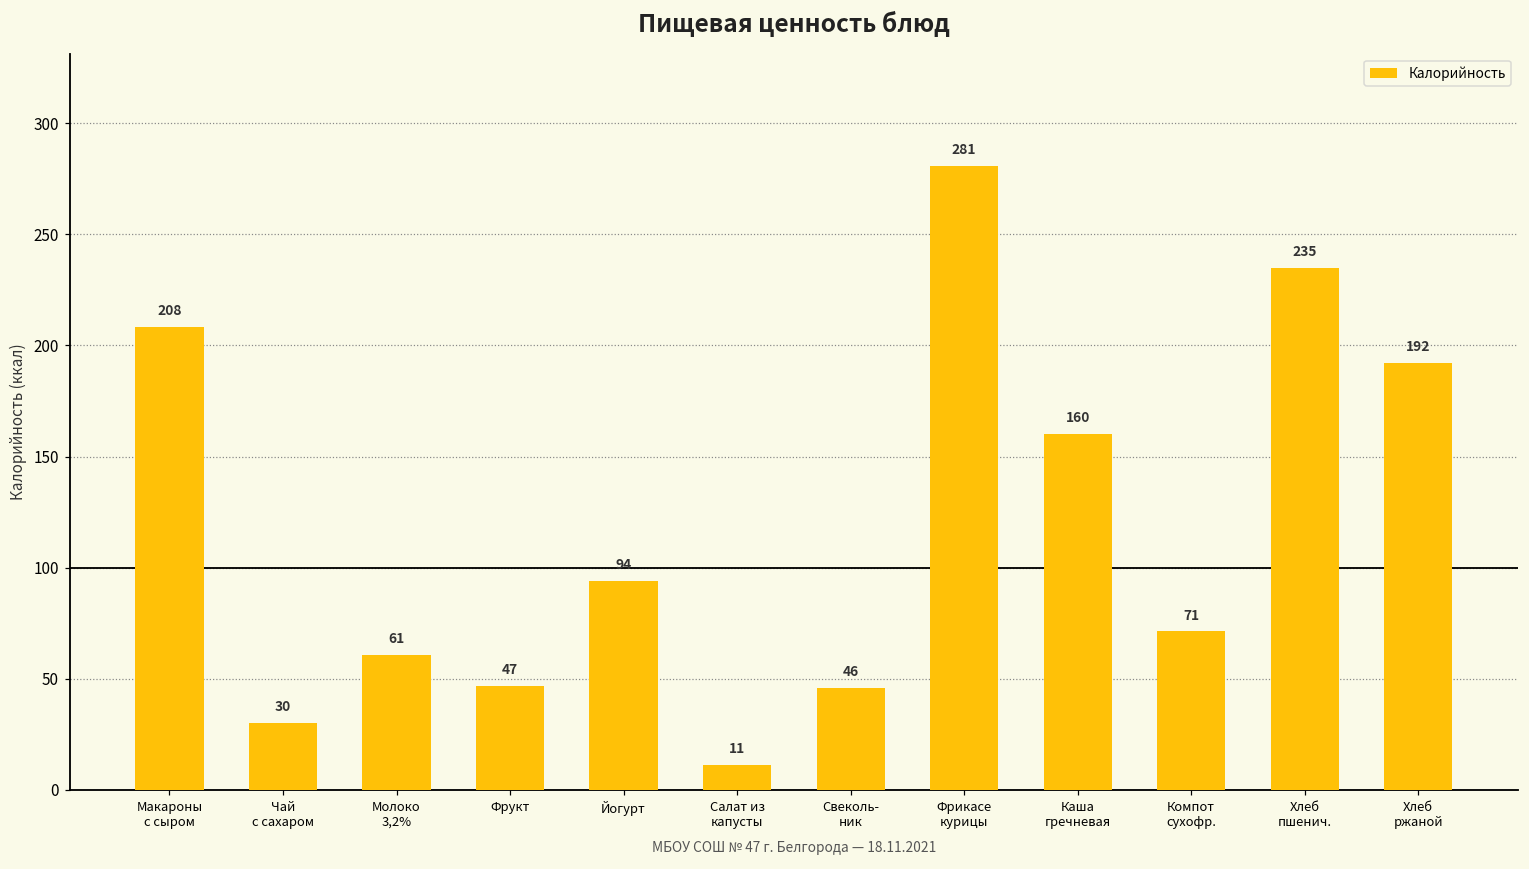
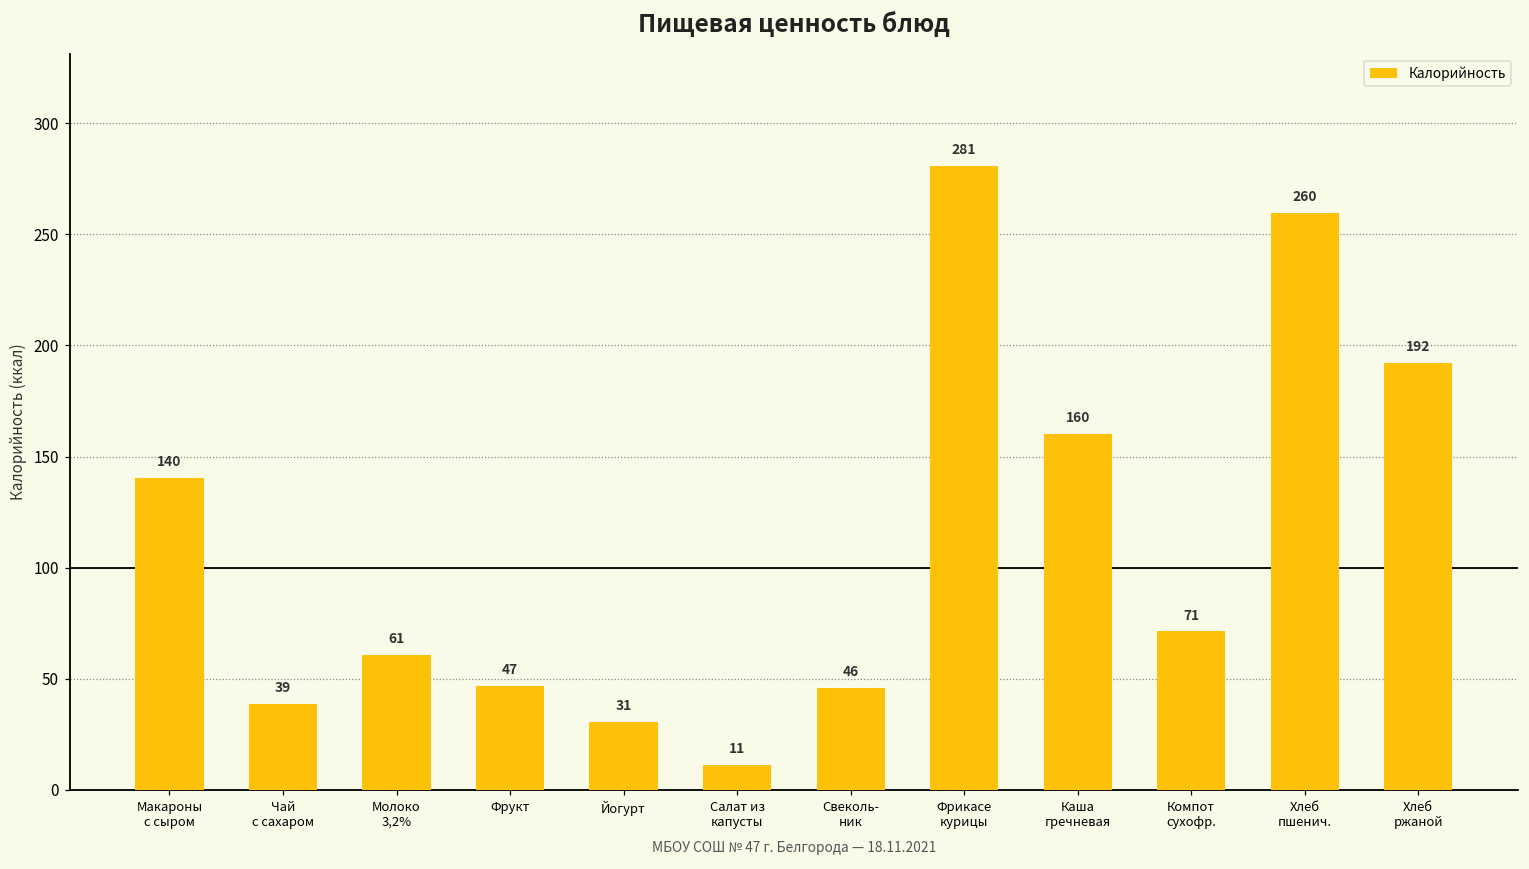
Макароны с сыром: 208 -> 140
Чай с сахаром: 30 -> 39
Йогурт: 94 -> 31
Хлеб пшенич.: 235 -> 260
